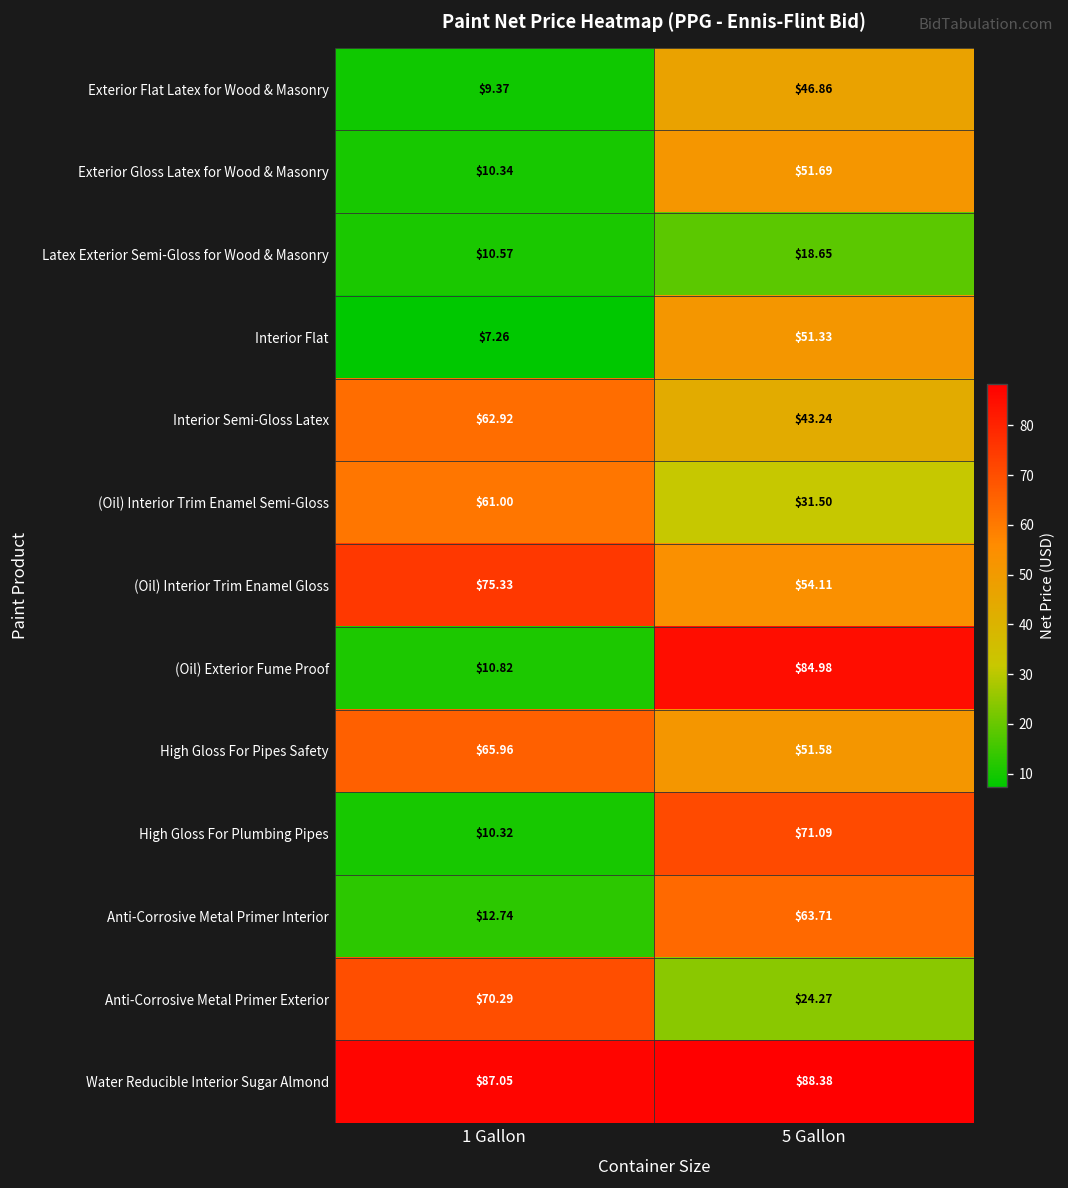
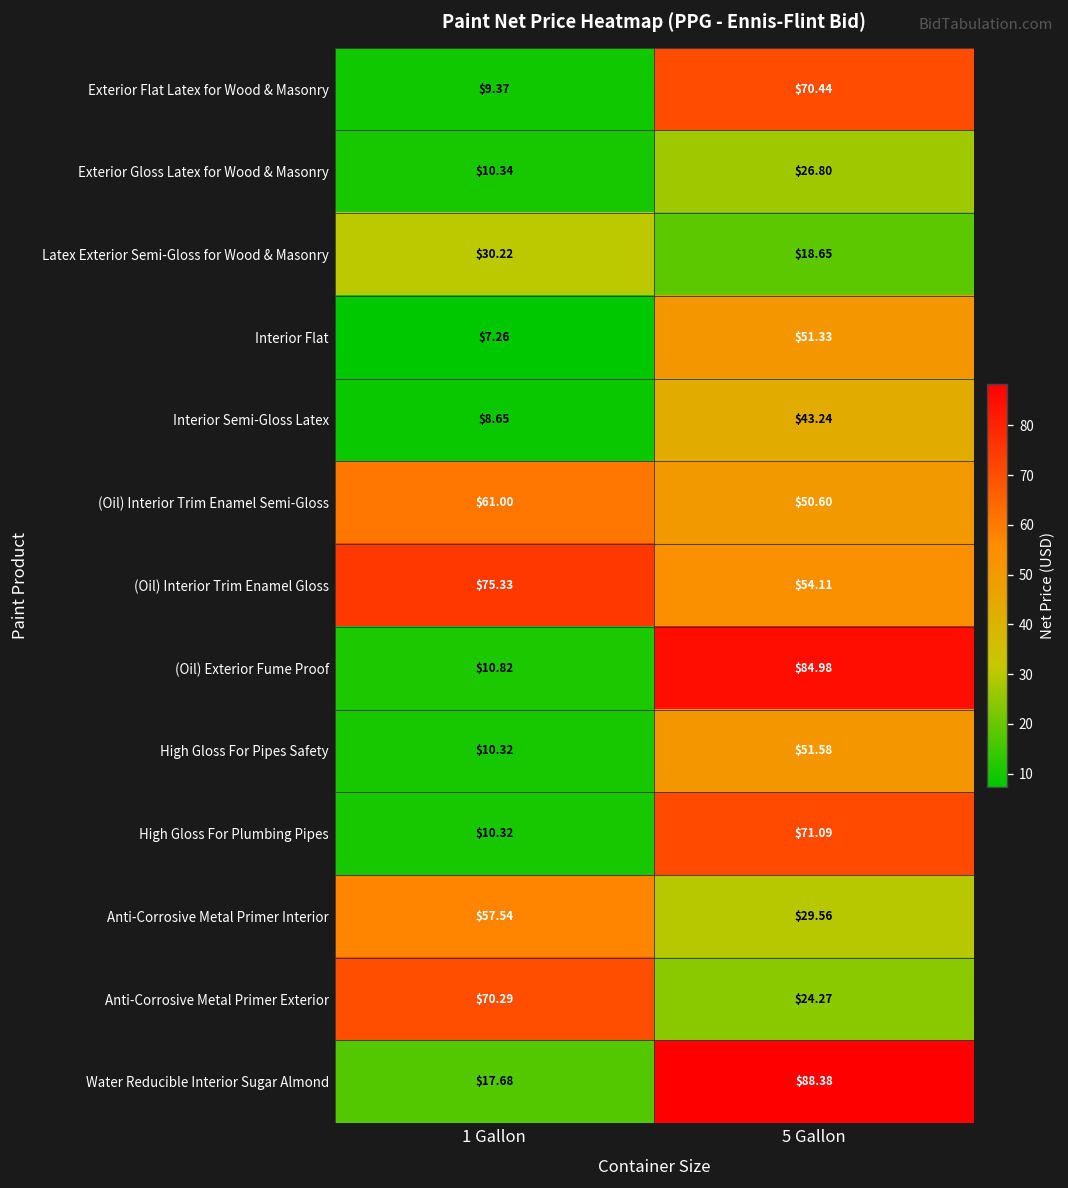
Exterior Flat Latex for Wood & Masonry, 5 Gallon: $46.86 -> $70.44
Exterior Gloss Latex for Wood & Masonry, 5 Gallon: $51.69 -> $26.80
Latex Exterior Semi-Gloss for Wood & Masonry, 1 Gallon: $10.57 -> $30.22
Interior Semi-Gloss Latex, 1 Gallon: $62.92 -> $8.65
(Oil) Interior Trim Enamel Semi-Gloss, 5 Gallon: $31.50 -> $50.60
High Gloss For Pipes Safety, 1 Gallon: $65.96 -> $10.32
Anti-Corrosive Metal Primer Interior, 1 Gallon: $12.74 -> $57.54
Anti-Corrosive Metal Primer Interior, 5 Gallon: $63.71 -> $29.56
Water Reducible Interior Sugar Almond, 1 Gallon: $87.05 -> $17.68
